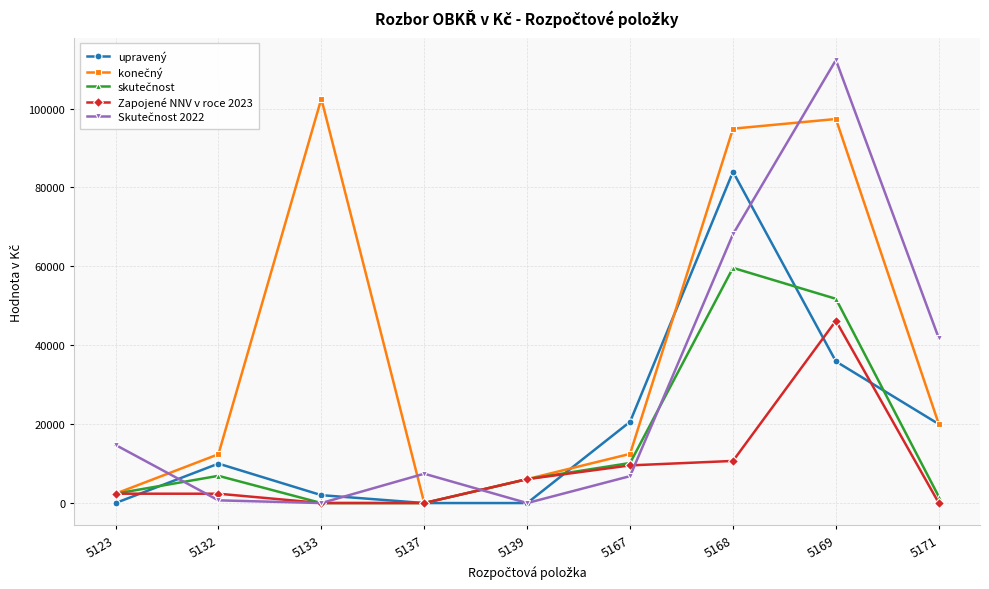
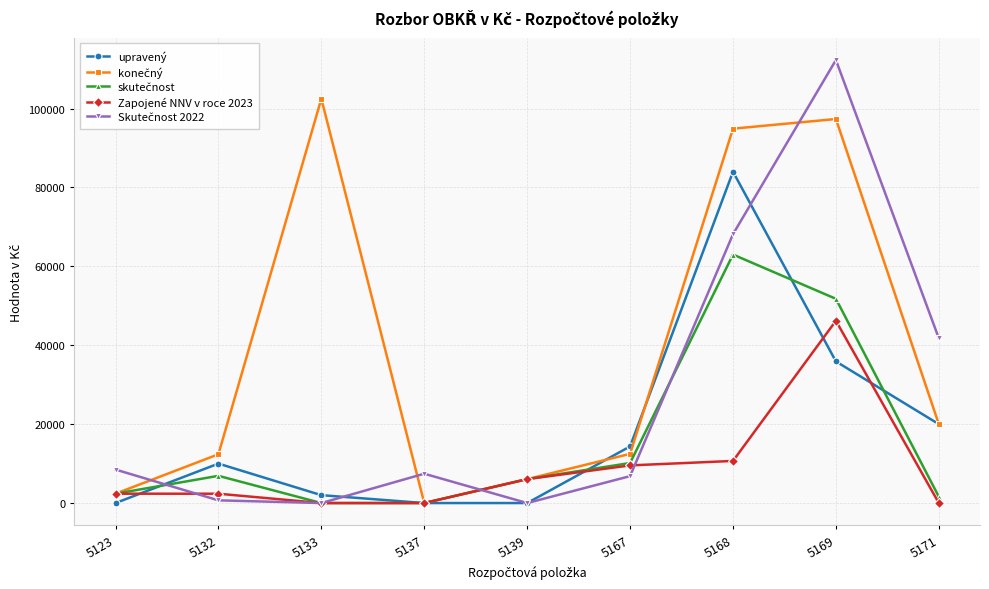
Skutečnost 2022, 5123: 15000 -> 8000
upravený, 5167: 21000 -> 14000
skutečnost, 5168: 60000 -> 63000
